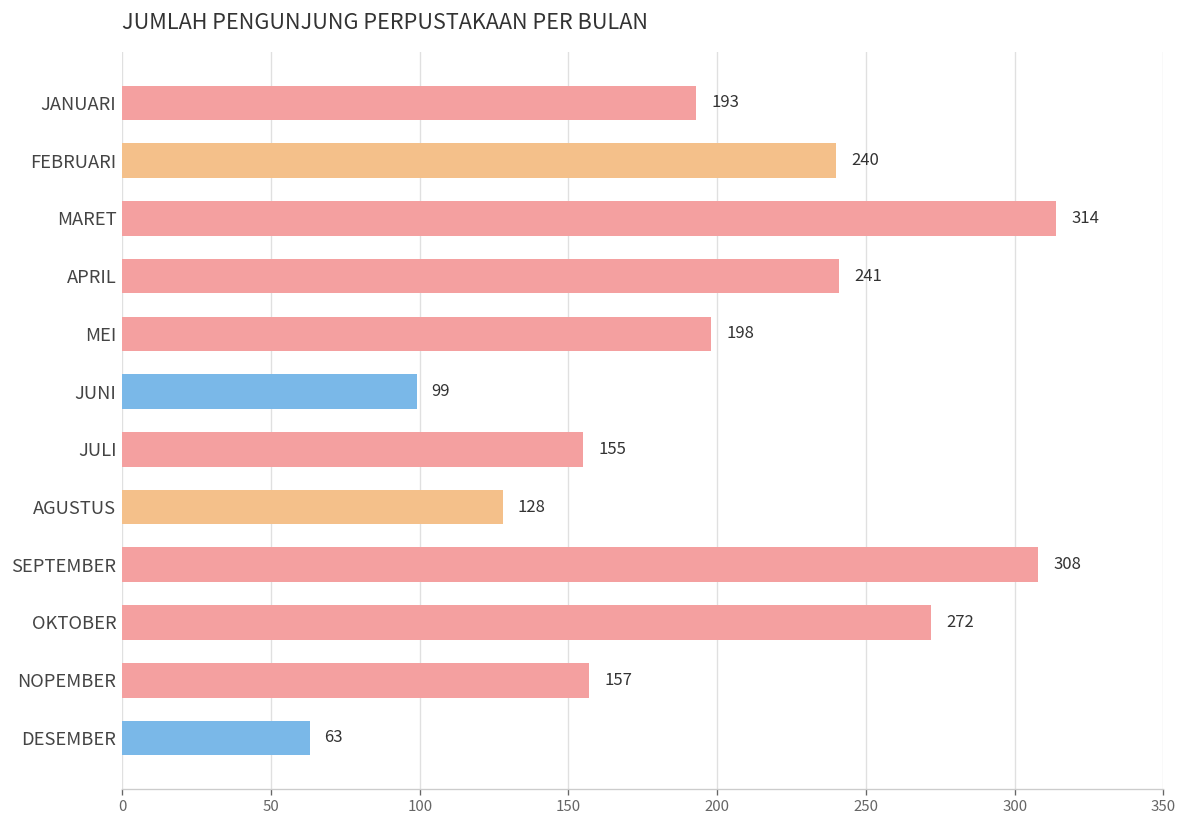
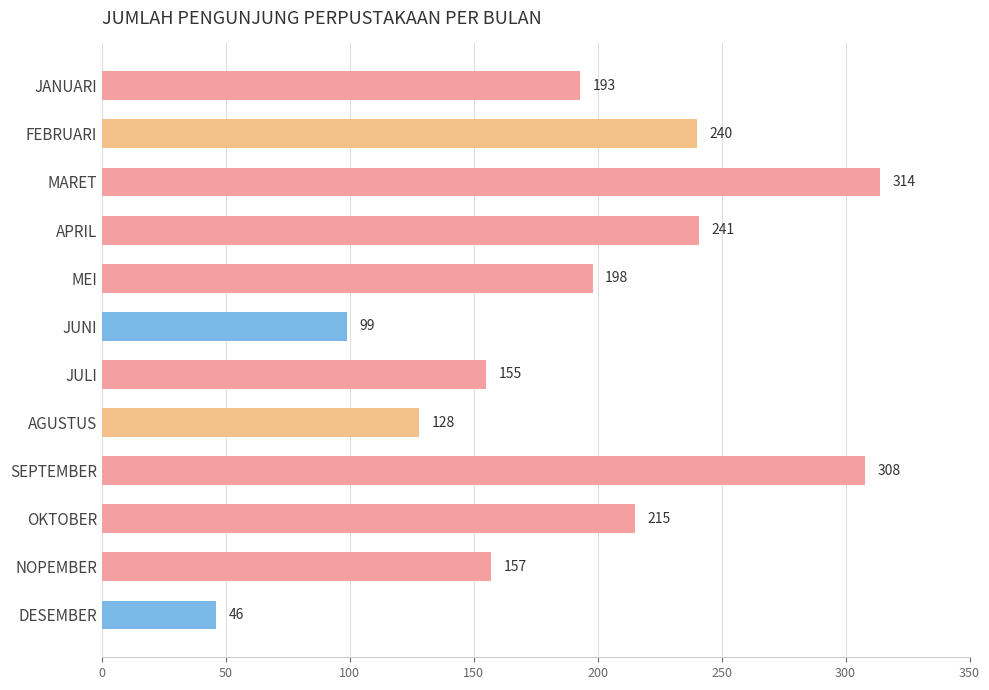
OKTOBER: 272 -> 215
DESEMBER: 63 -> 46
